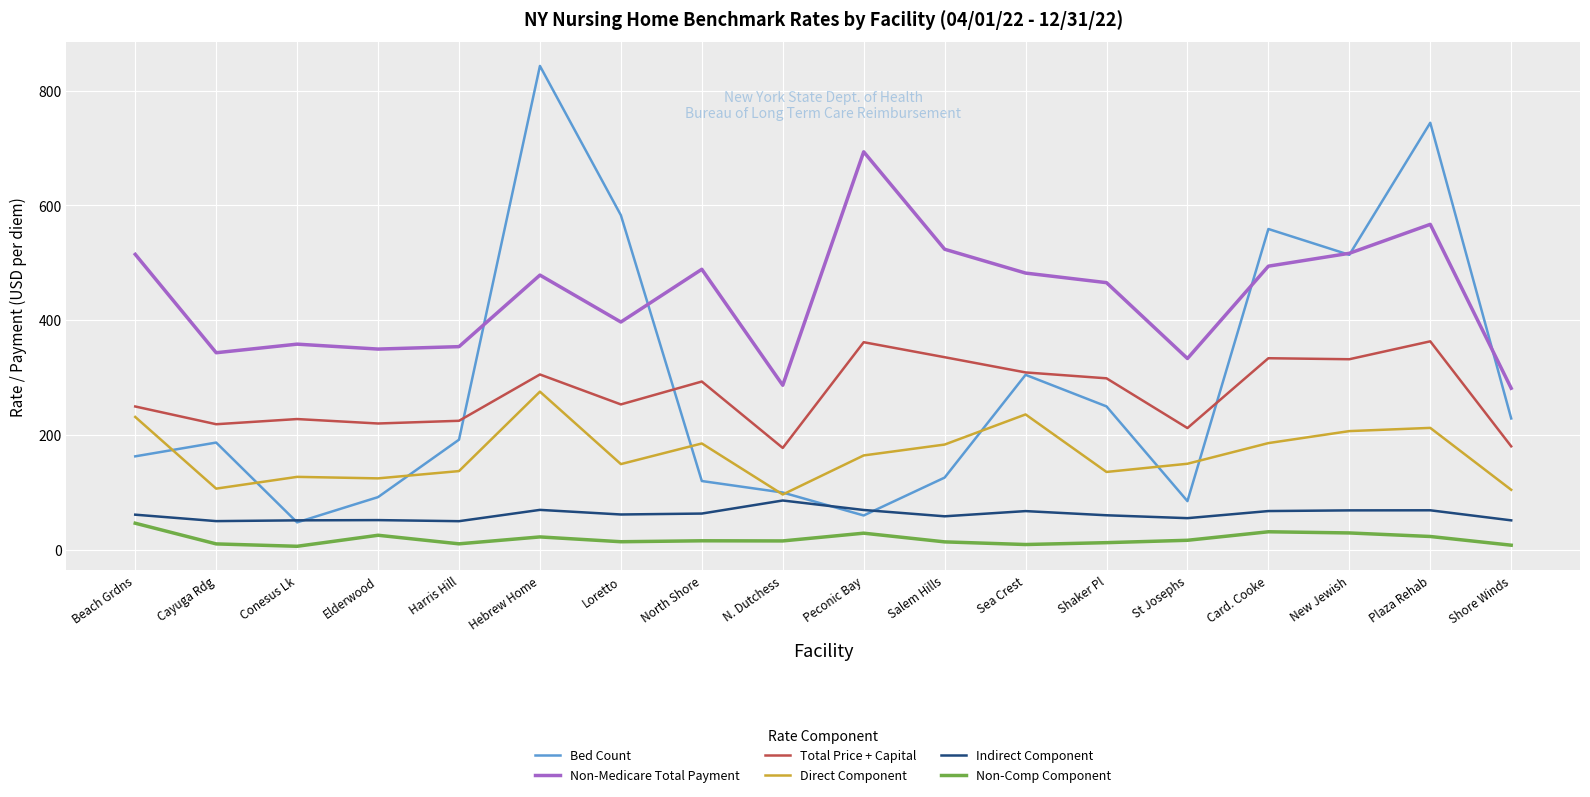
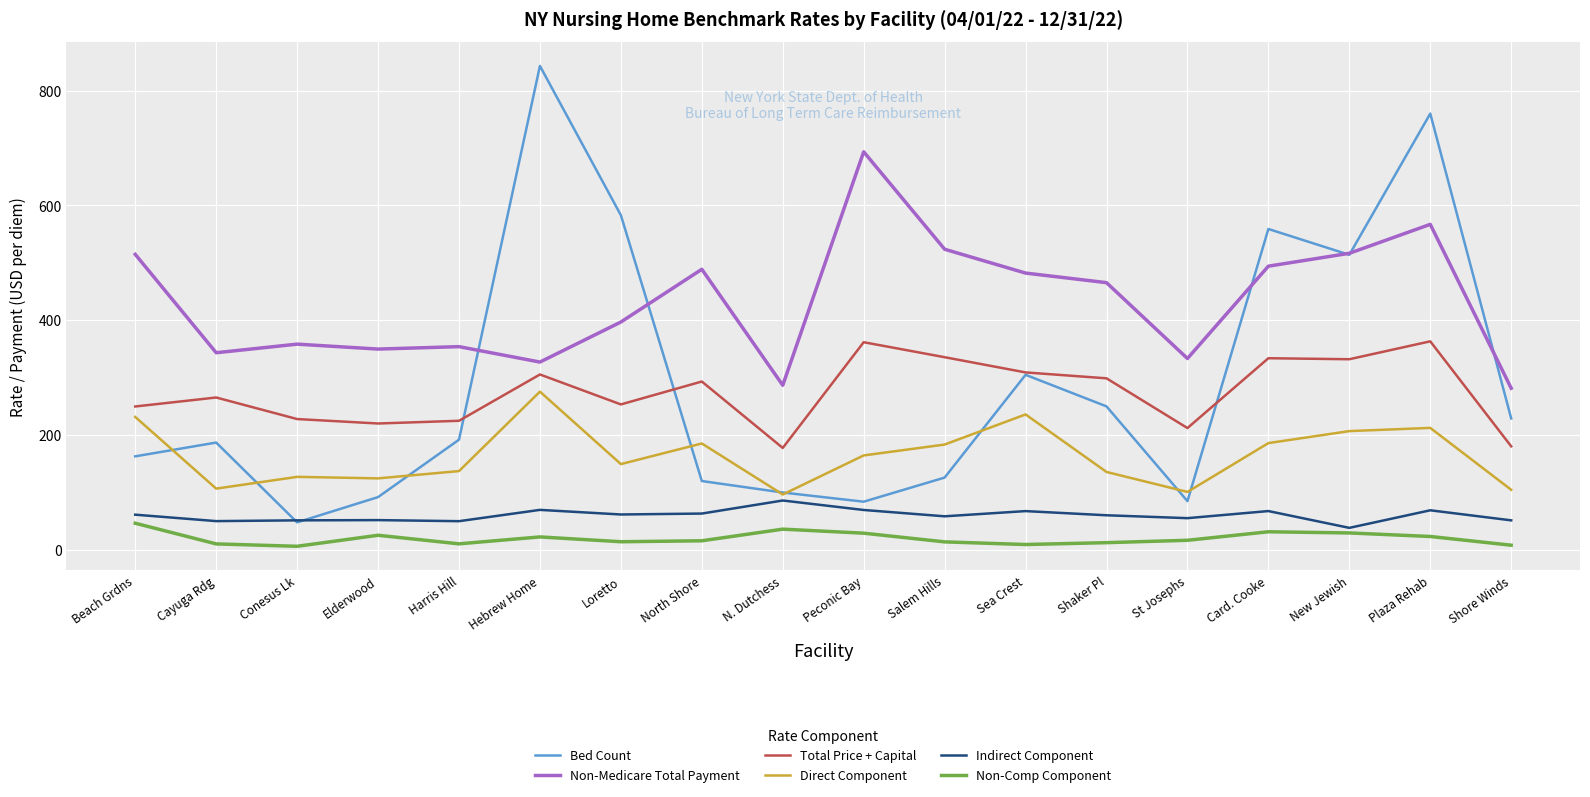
Total Price + Capital, Cayuga Rdg: 220 -> 270
Non-Medicare Total Payment, Hebrew Home: 480 -> 330
Non-Comp Component, N. Dutchess: 20 -> 40
Bed Count, Peconic Bay: 60 -> 80
Direct Component, St Josephs: 150 -> 100
Indirect Component, New Jewish: 70 -> 40
Bed Count, Plaza Rehab: 740 -> 760
